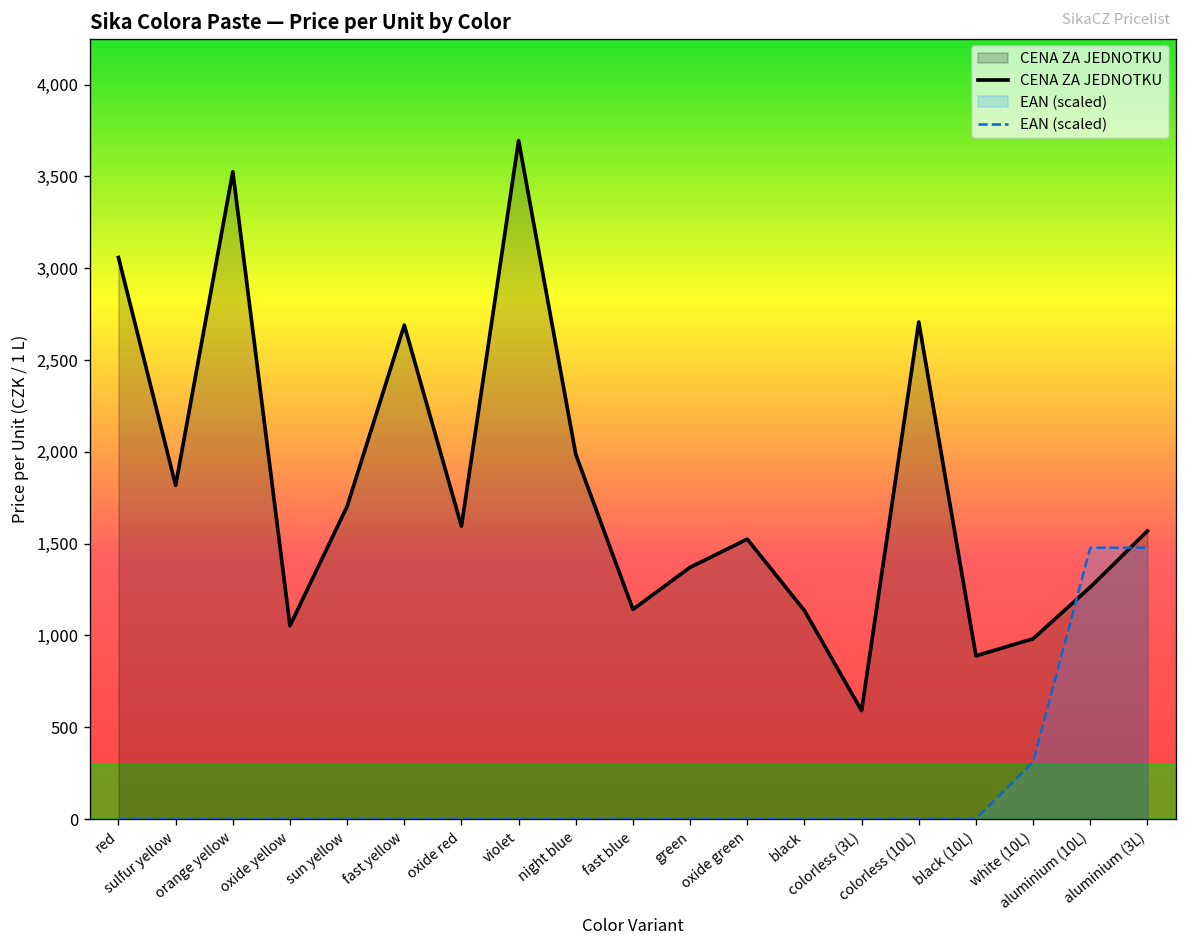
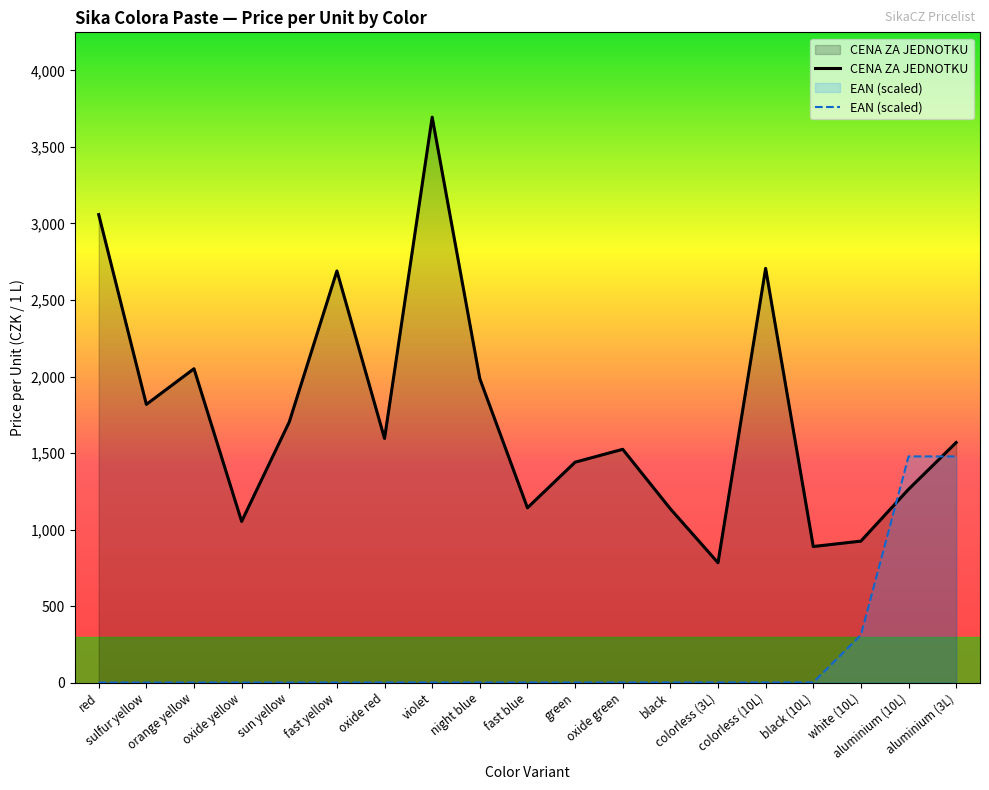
CENA ZA JEDNOTKU, orange yellow: 3,530 -> 2,050
CENA ZA JEDNOTKU, green: 1,370 -> 1,440
CENA ZA JEDNOTKU, colorless (3L): 590 -> 780
CENA ZA JEDNOTKU, white (10L): 980 -> 920
